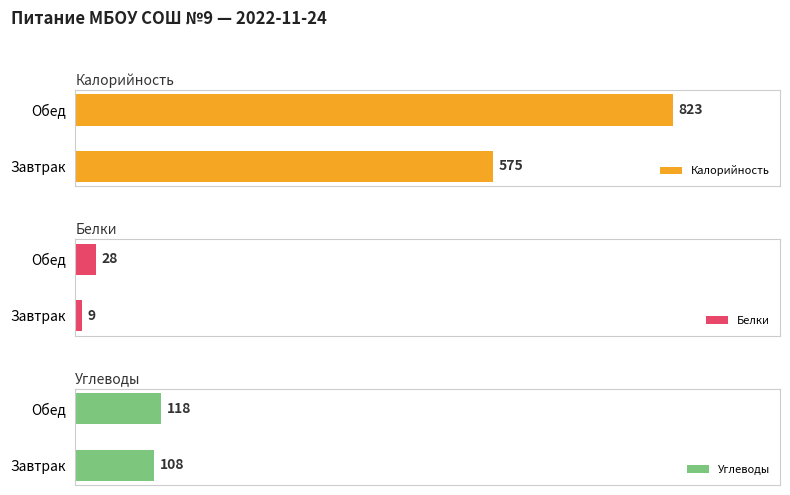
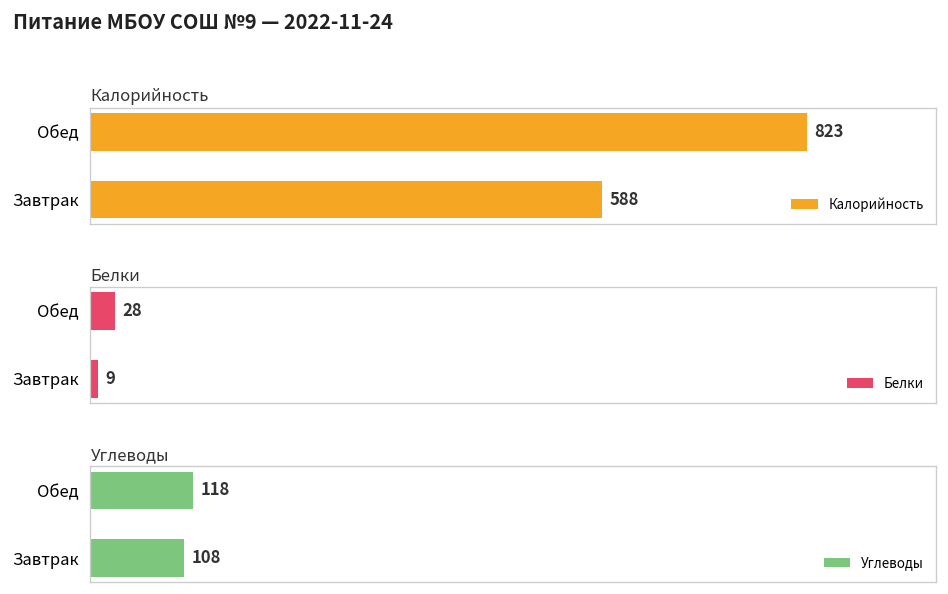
Калорийность, Завтрак: 575 -> 588
